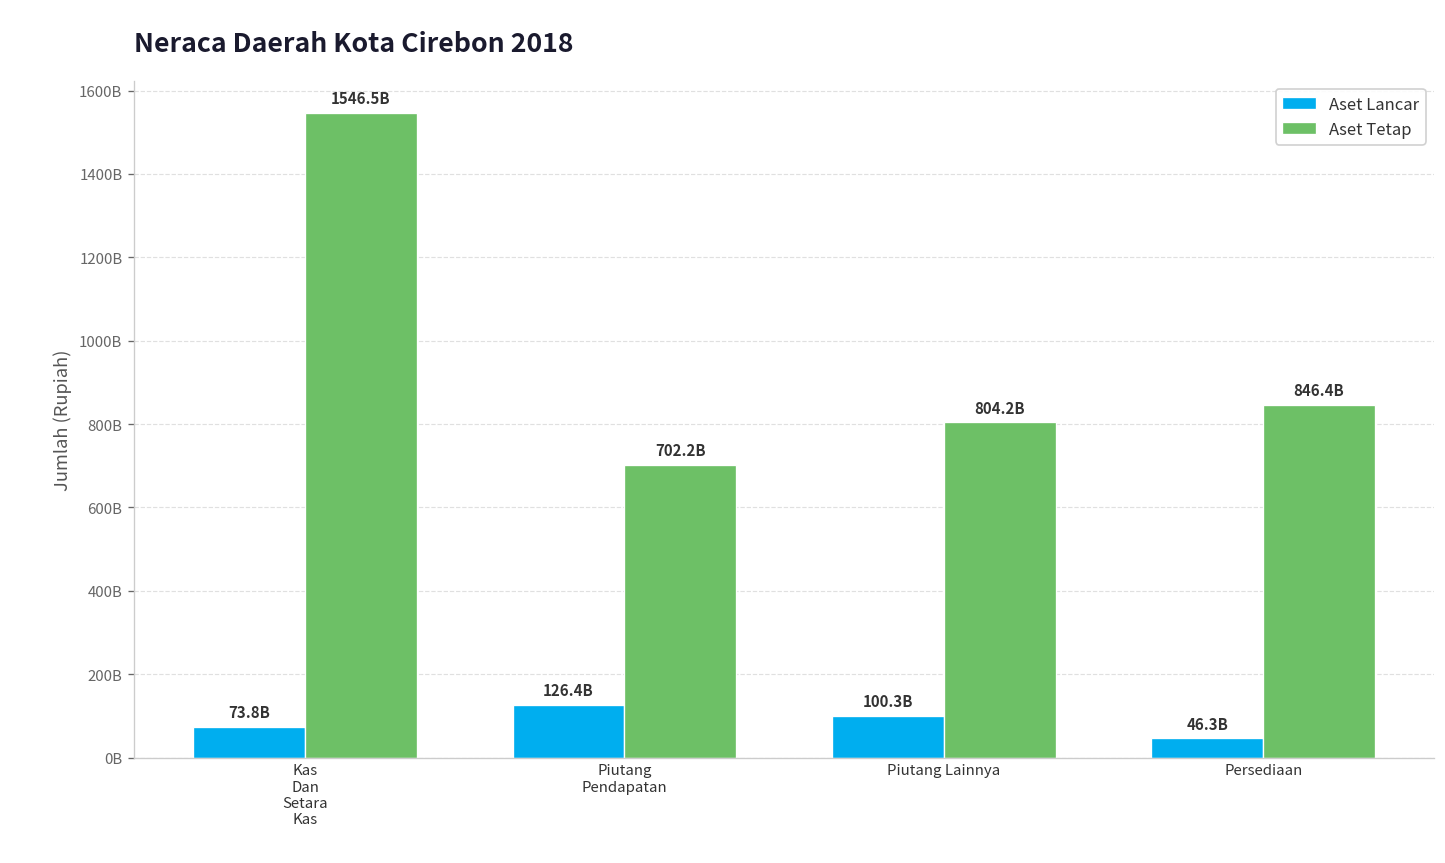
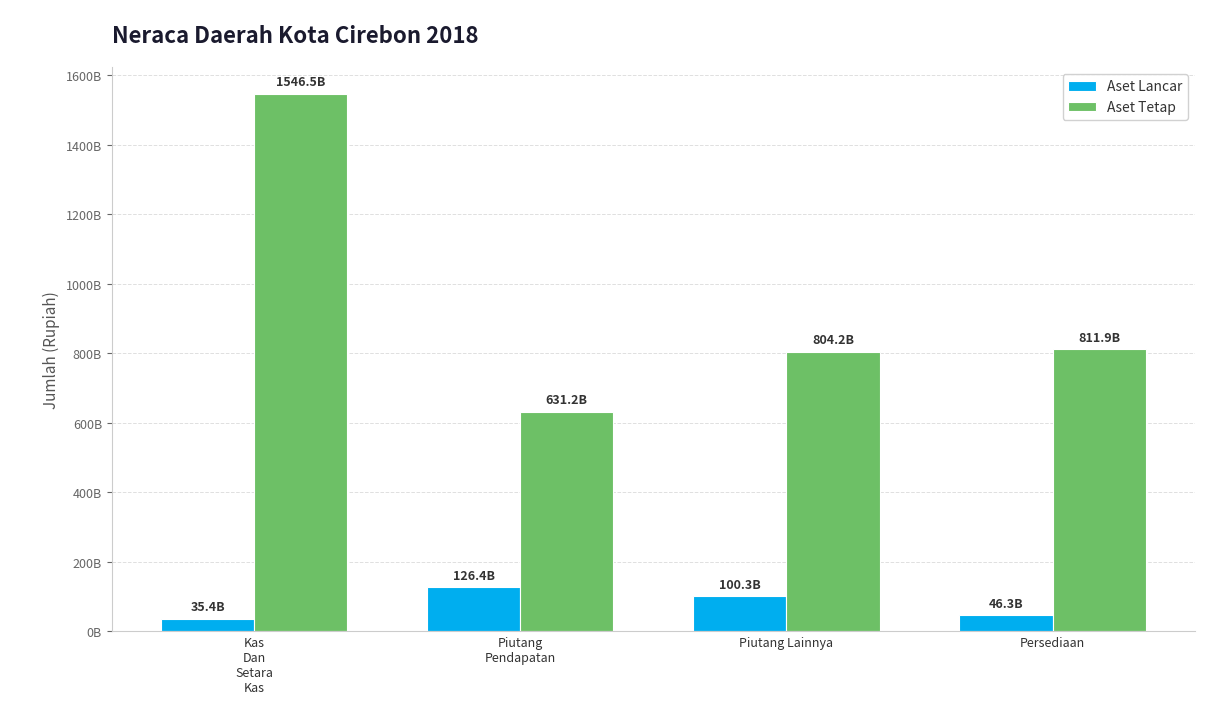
Aset Lancar, Kas Dan Setara Kas: 73.8B -> 35.4B
Aset Tetap, Piutang Pendapatan: 702.2B -> 631.2B
Aset Tetap, Persediaan: 846.4B -> 811.9B
